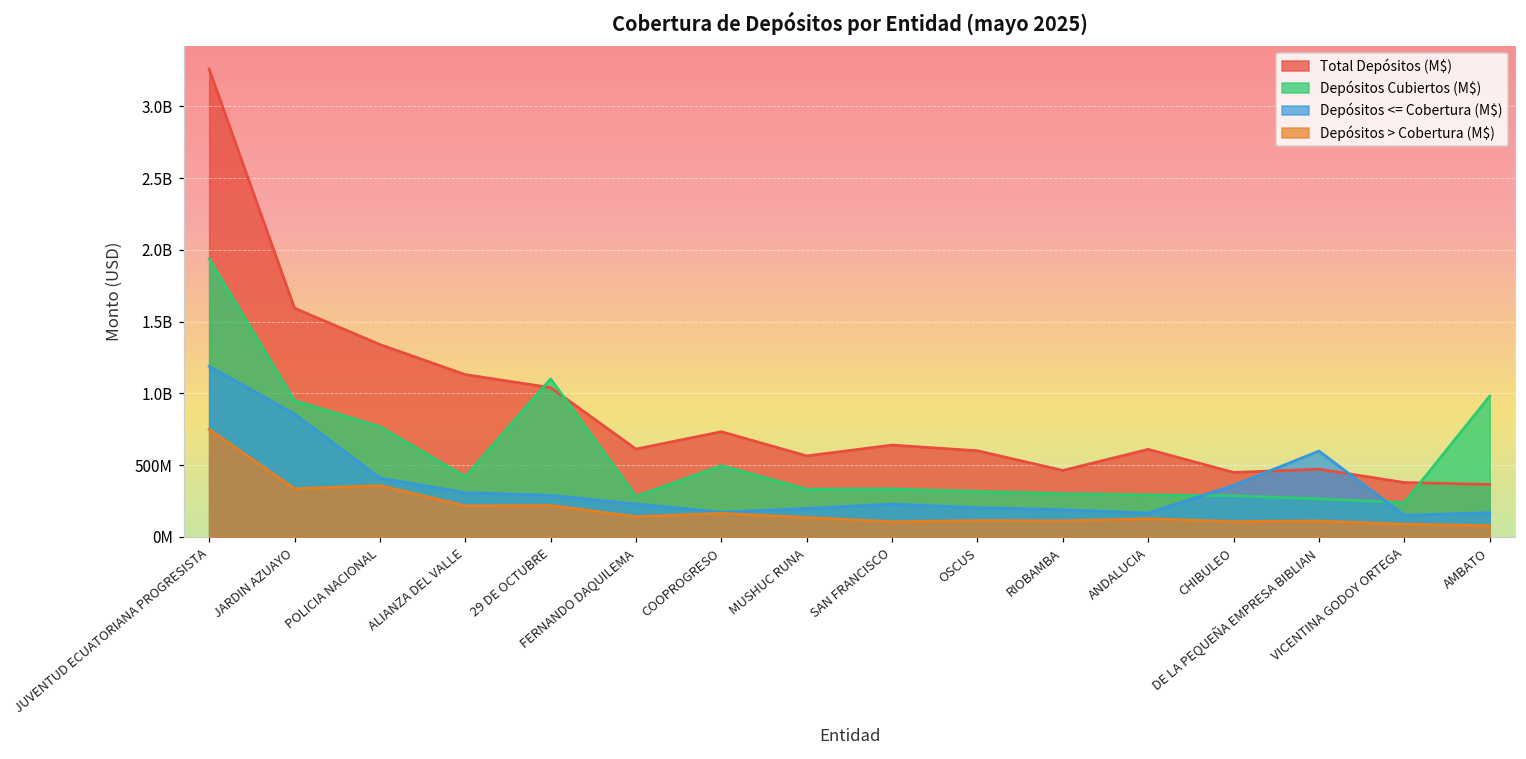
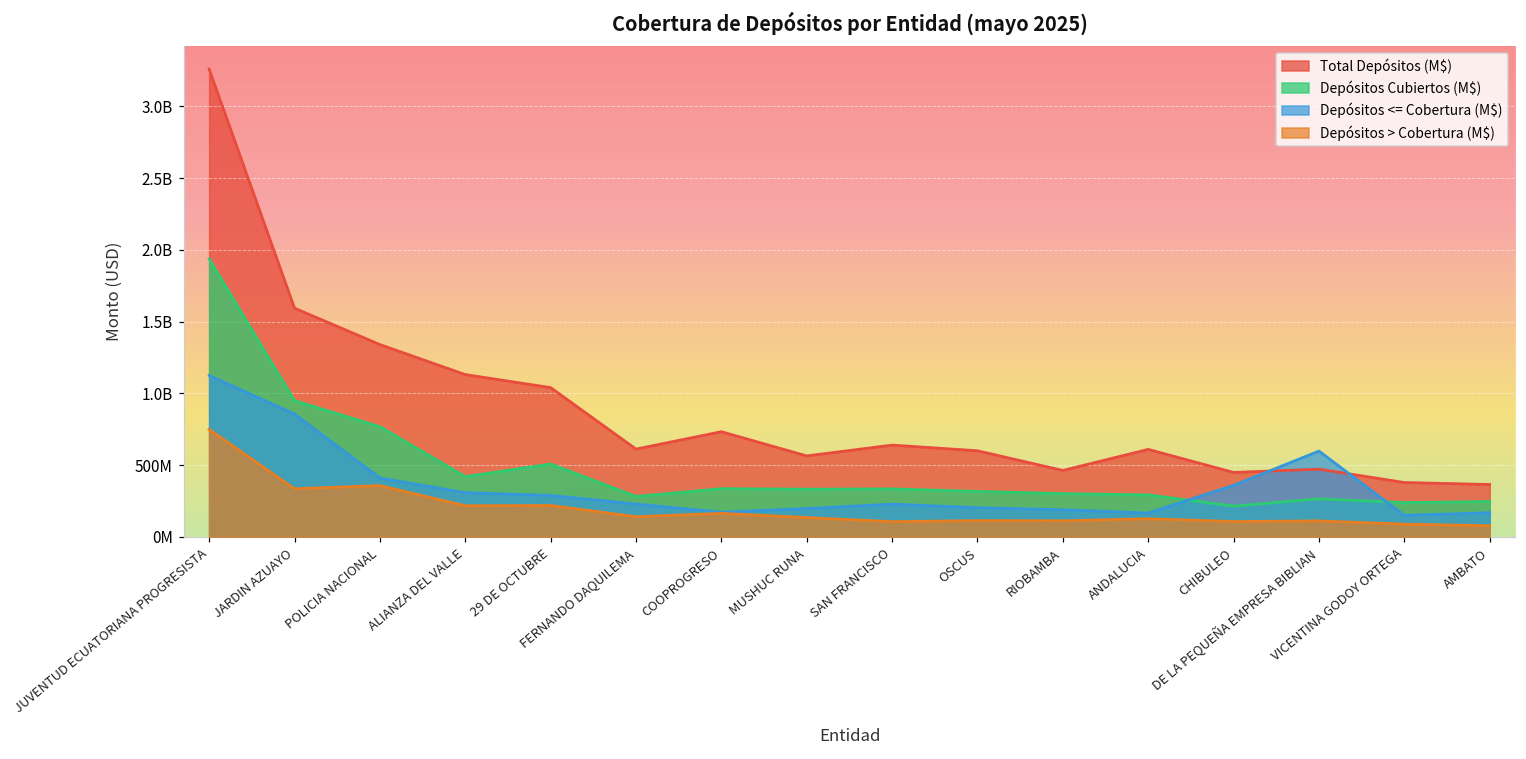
Depósitos <= Cobertura (M$), JUVENTUD ECUATORIANA PROGRESISTA: 1190000000 -> 1120000000
Depósitos Cubiertos (M$), 29 DE OCTUBRE: 1100000000 -> 510000000
Depósitos Cubiertos (M$), COOPROGRESO: 500000000 -> 340000000
Depósitos Cubiertos (M$), CHIBULEO: 290000000 -> 210000000
Depósitos Cubiertos (M$), AMBATO: 980000000 -> 250000000
